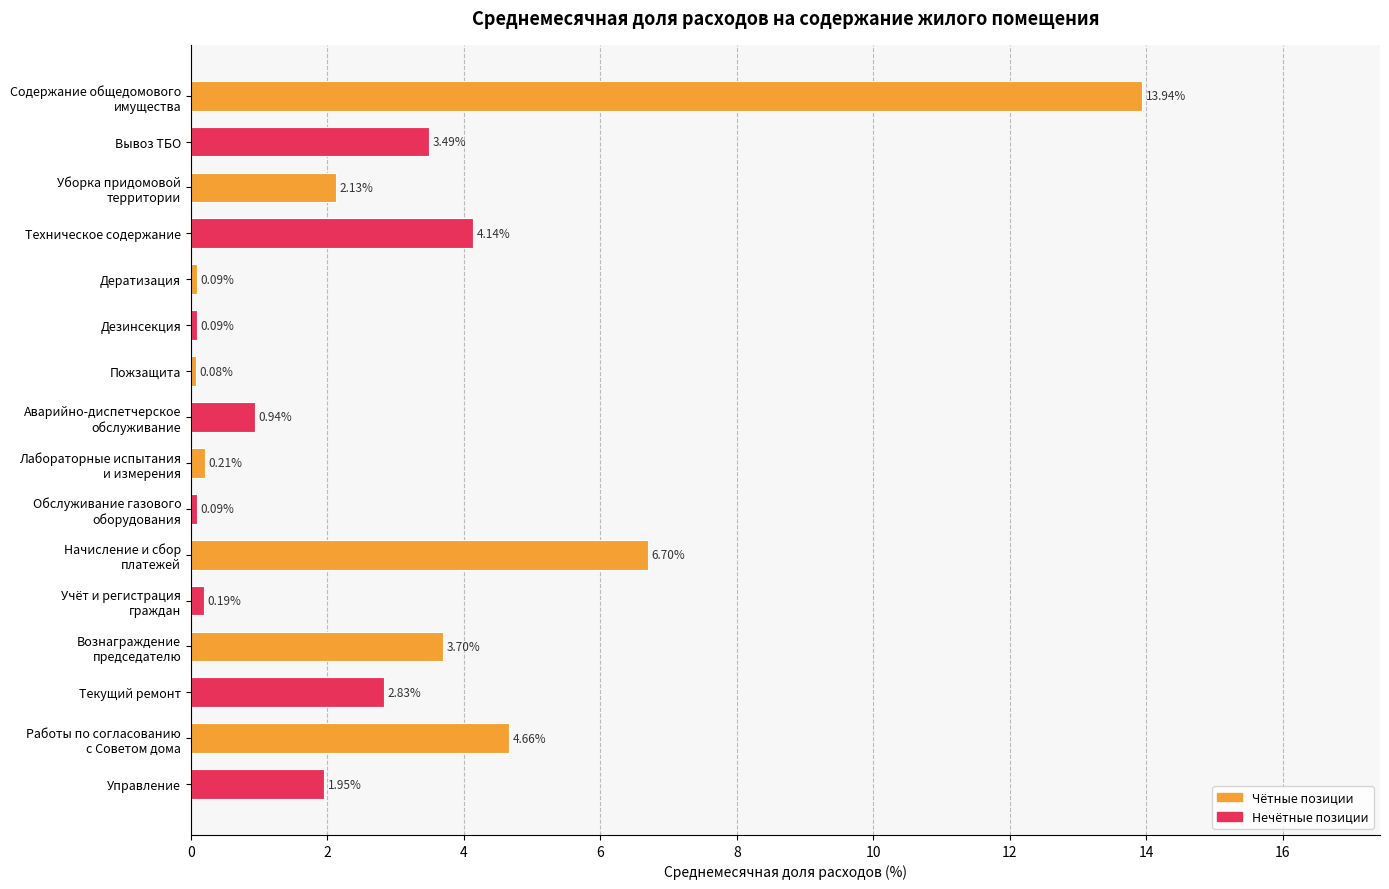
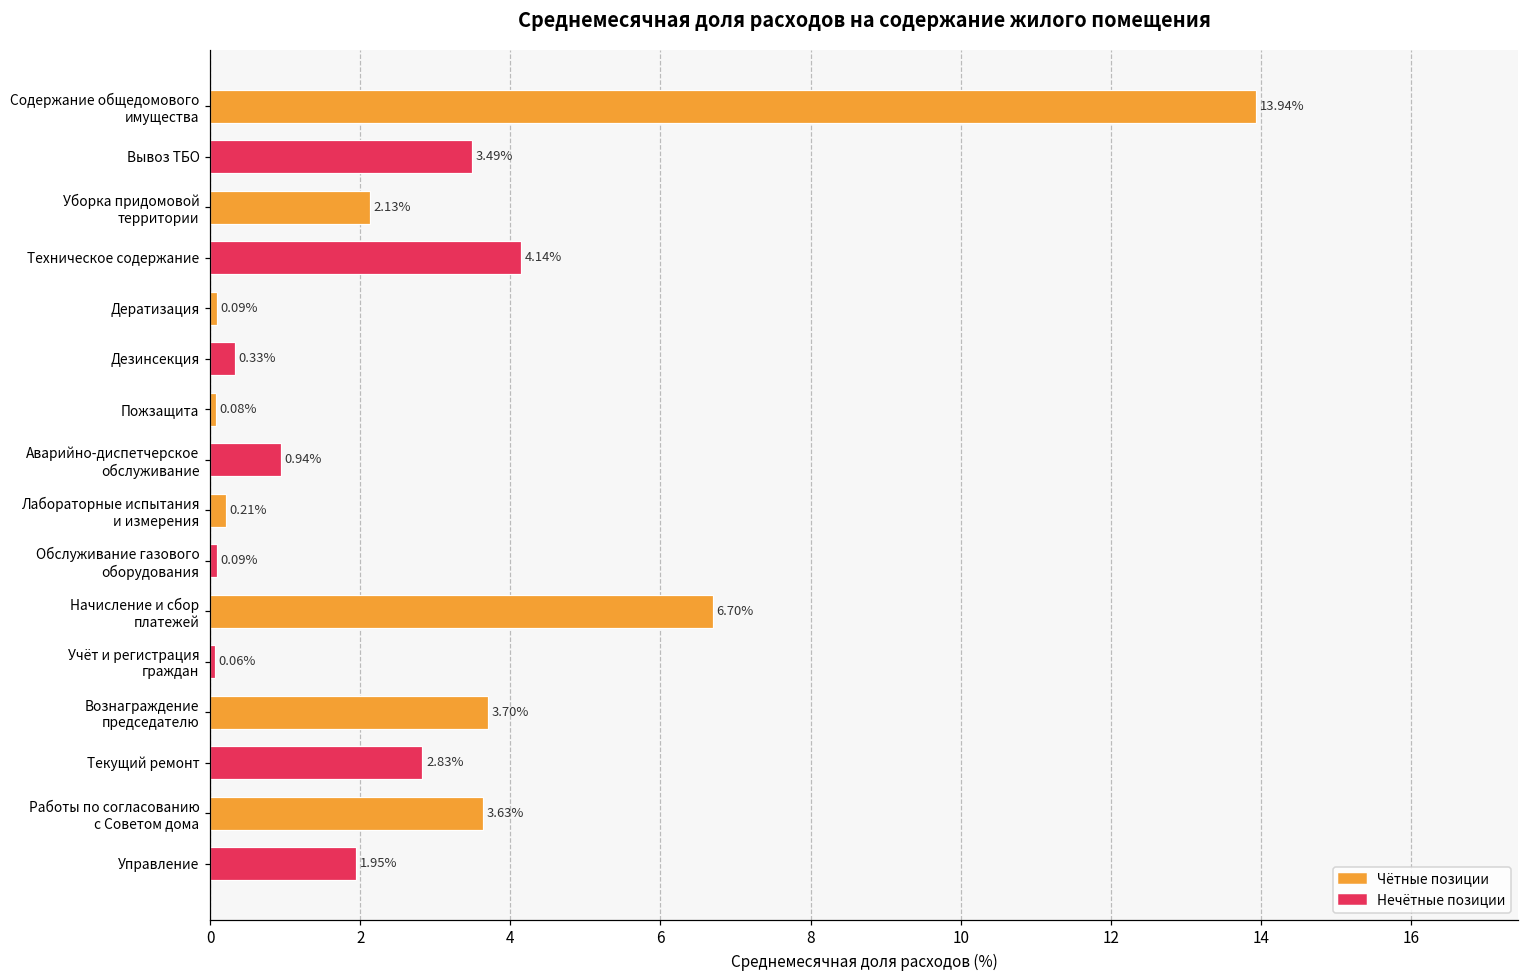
Дезинсекция: 0.09% -> 0.33%
Учёт и регистрация граждан: 0.19% -> 0.06%
Работы по согласованию с Советом дома: 4.66% -> 3.63%
